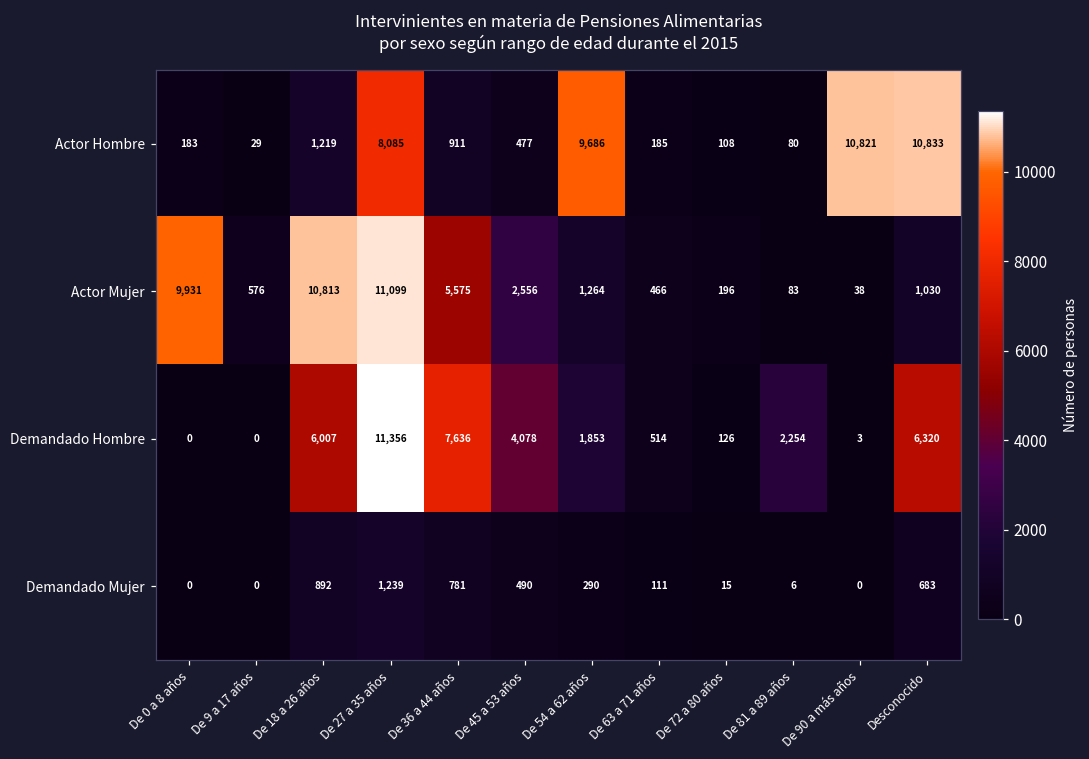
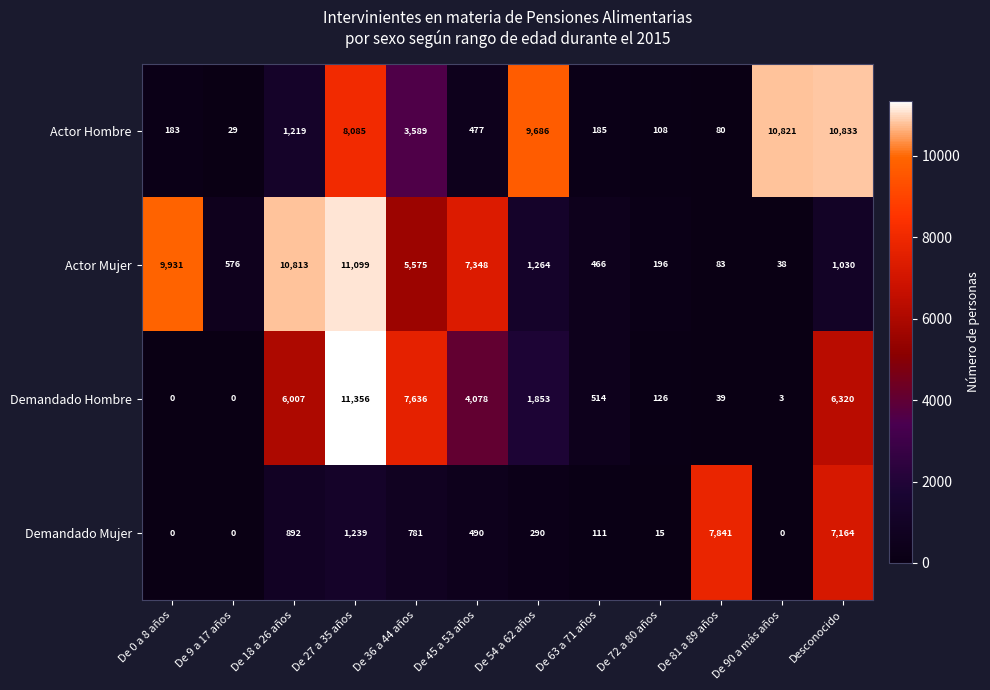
Actor Hombre, De 36 a 44 años: 911 -> 3,589
Actor Mujer, De 45 a 53 años: 2,556 -> 7,348
Demandado Hombre, De 81 a 89 años: 2,254 -> 39
Demandado Mujer, De 81 a 89 años: 6 -> 7,841
Demandado Mujer, Desconocido: 683 -> 7,164
